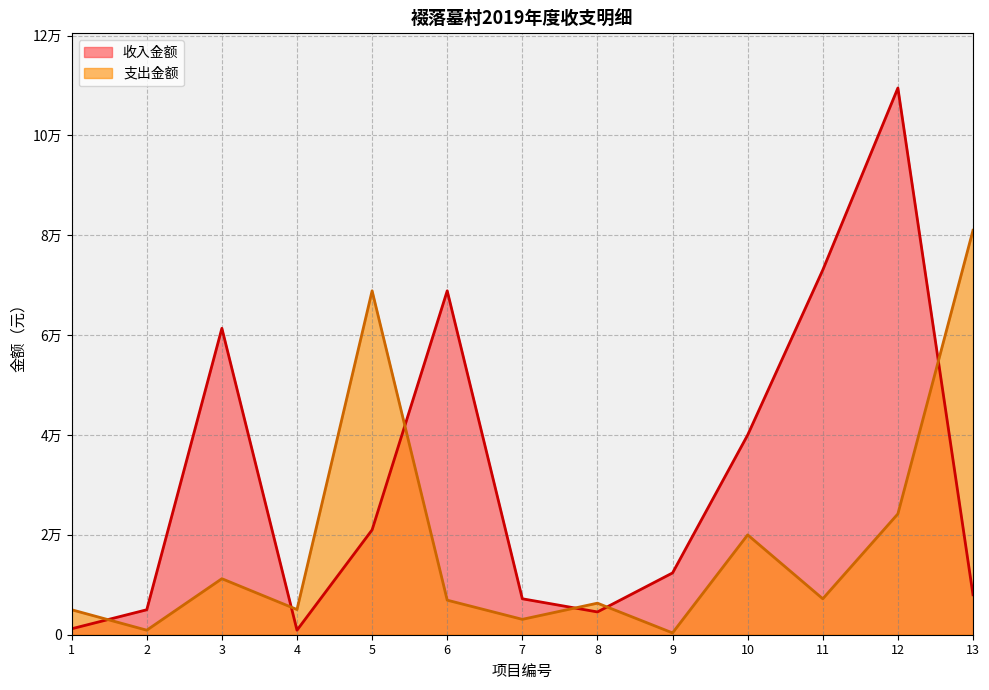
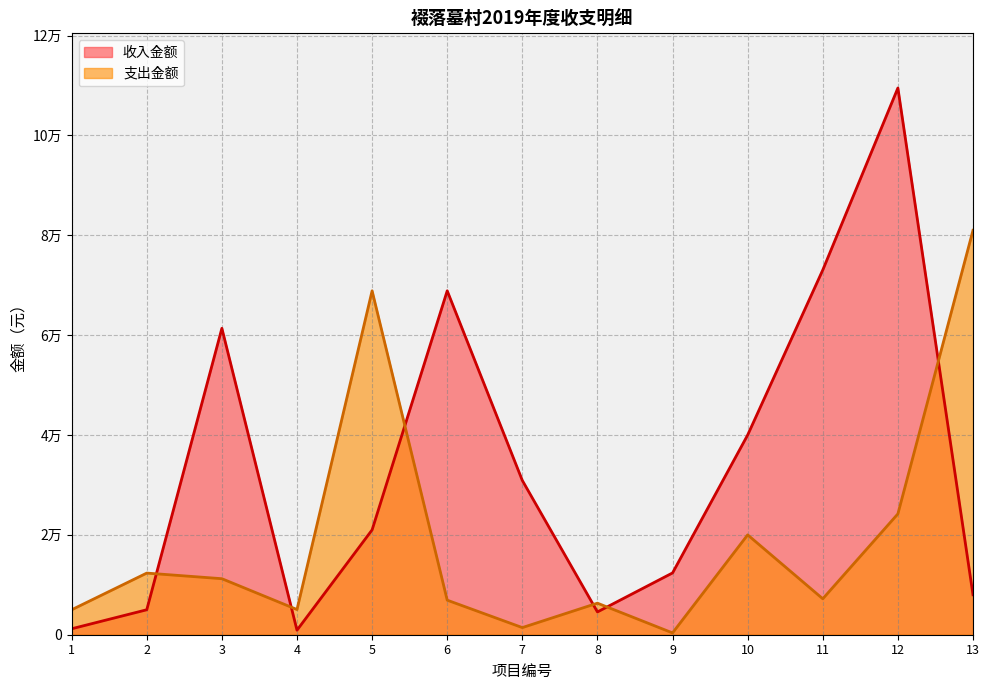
支出金额, 2: 0.1万 -> 1.2万
收入金额, 7: 0.7万 -> 3.1万
支出金额, 7: 0.3万 -> 0.1万
